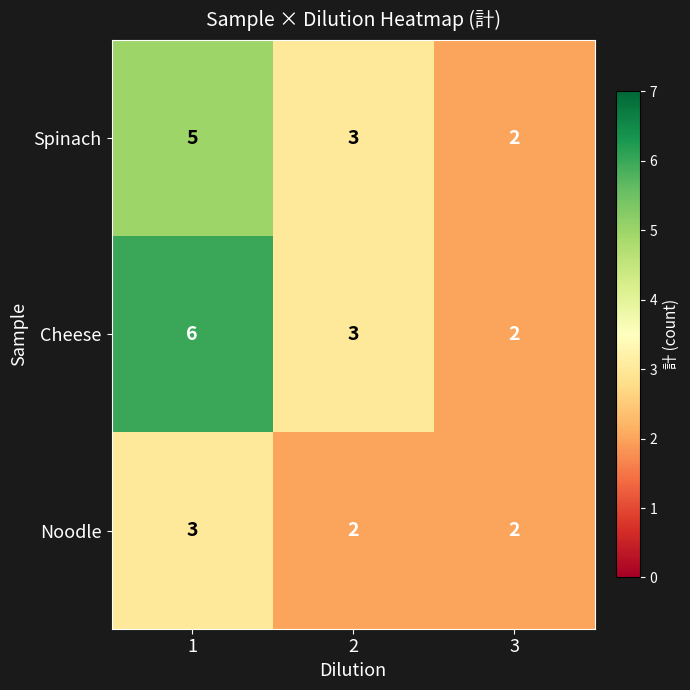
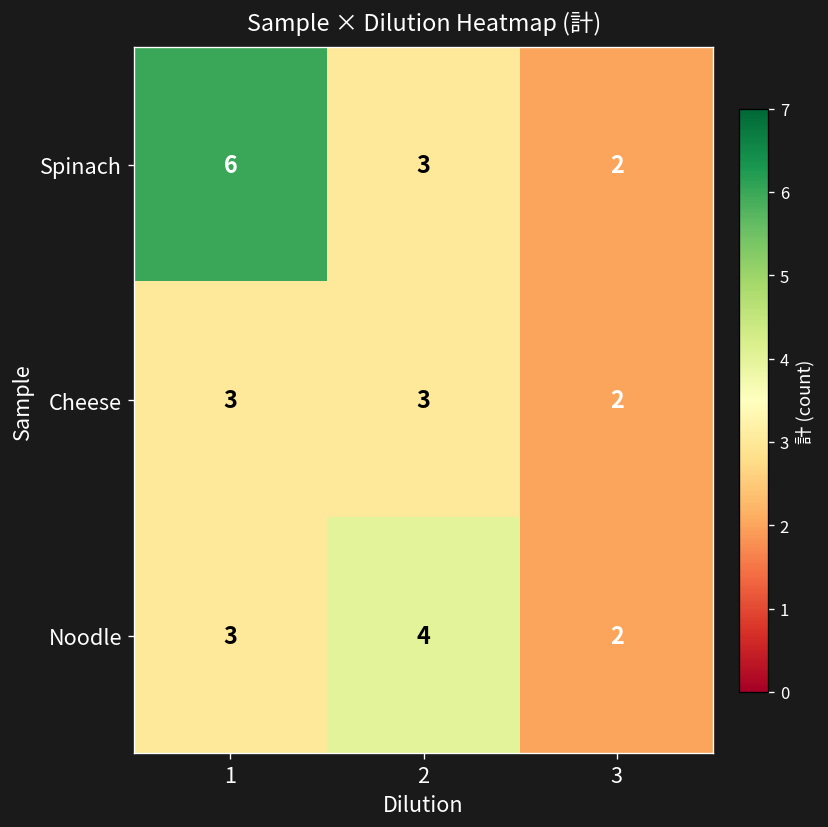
Spinach, 1: 5 -> 6
Cheese, 1: 6 -> 3
Noodle, 2: 2 -> 4
